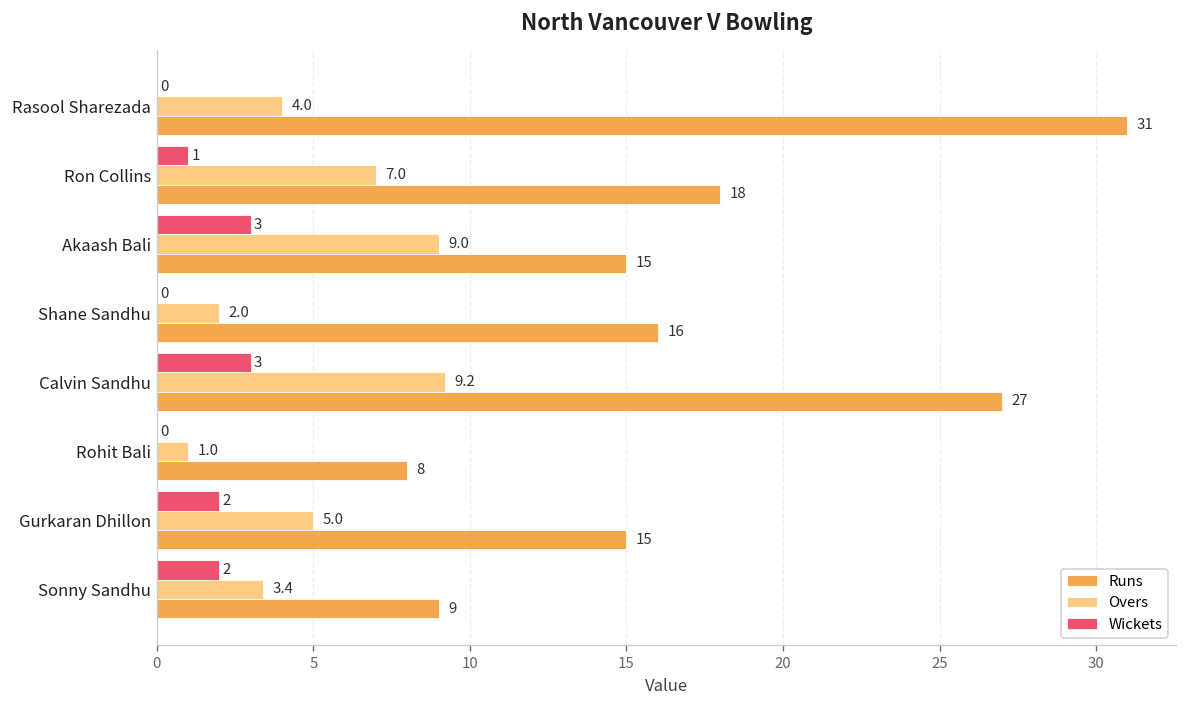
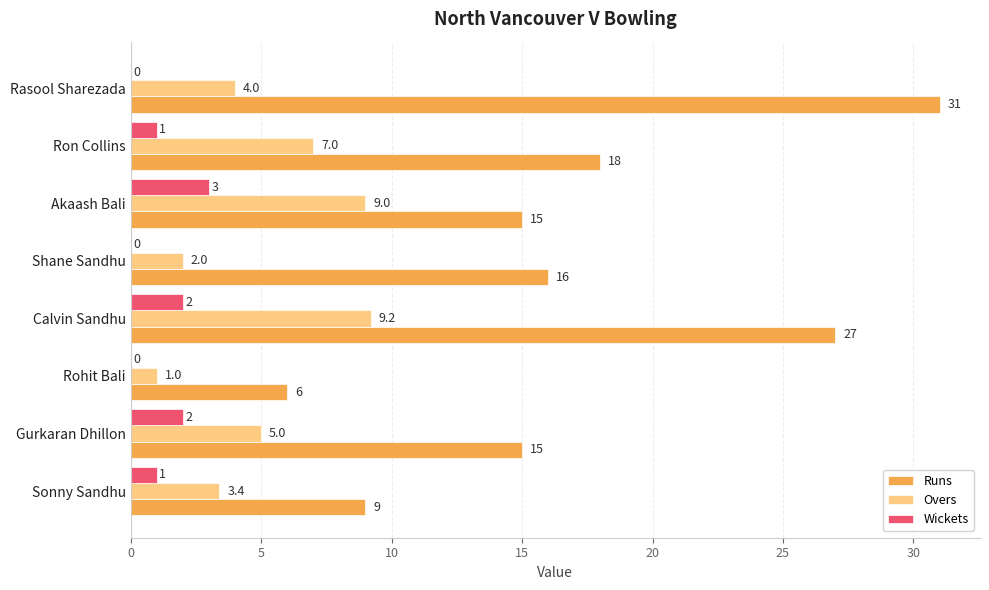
Wickets, Calvin Sandhu: 3 -> 2
Runs, Rohit Bali: 8 -> 6
Wickets, Sonny Sandhu: 2 -> 1
